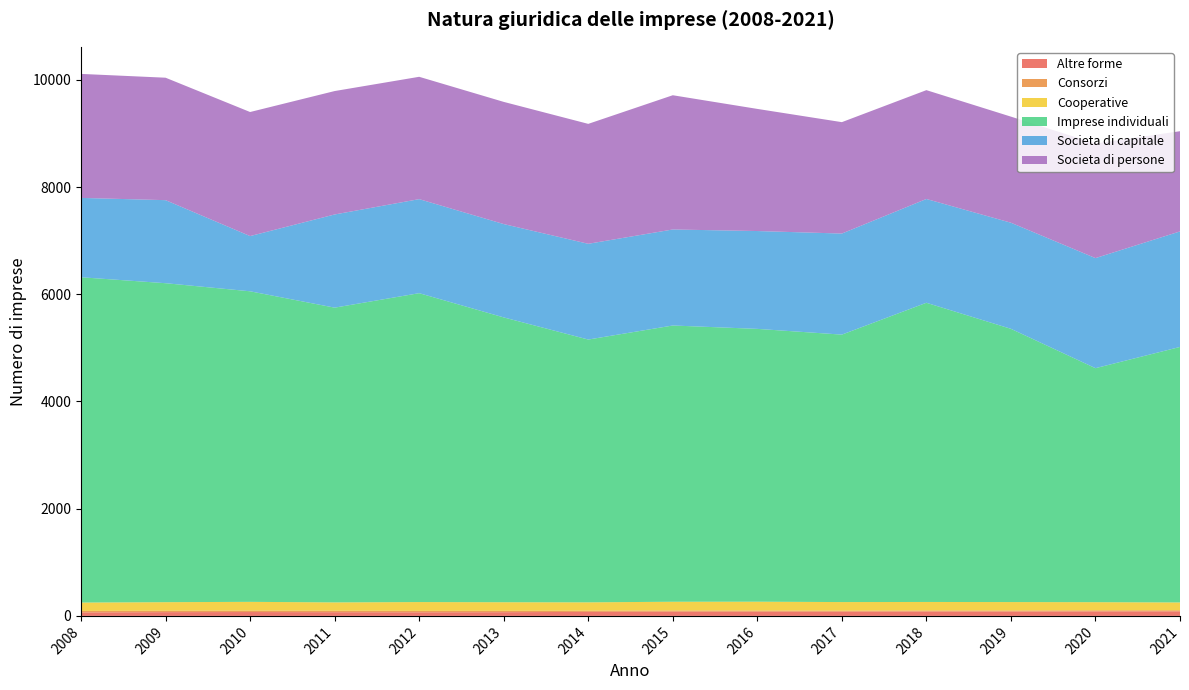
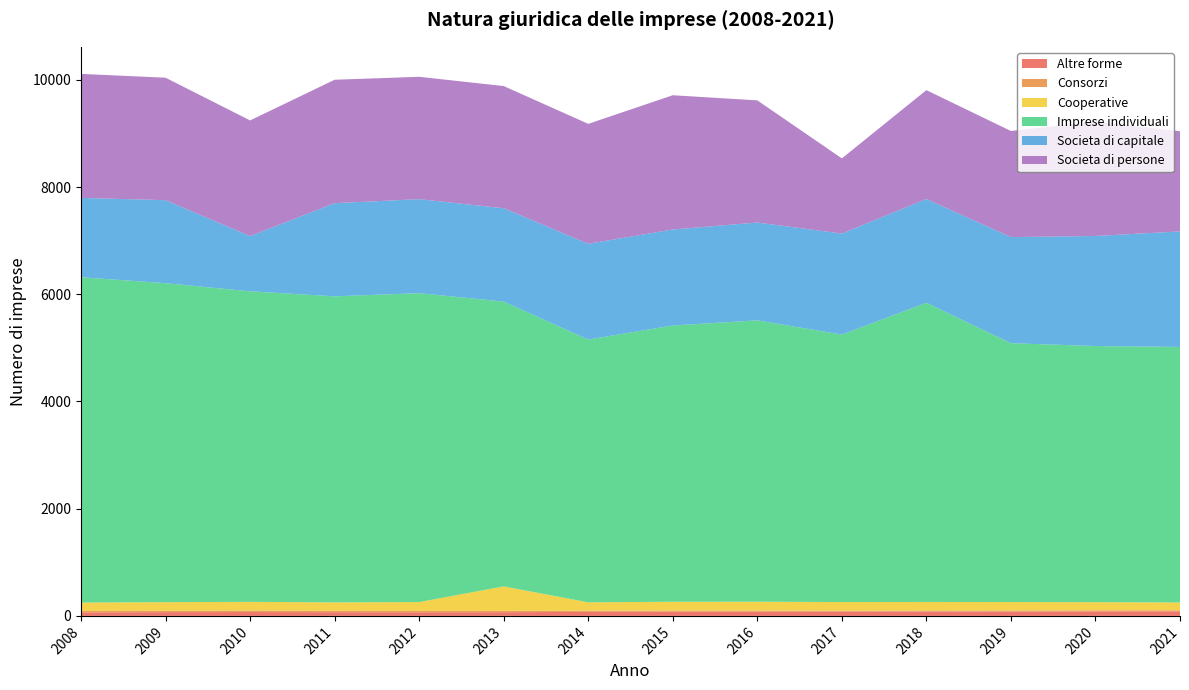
Societa di persone, 2010: 2300 -> 2200
Imprese individuali, 2011: 5500 -> 5700
Cooperative, 2013: 200 -> 500
Imprese individuali, 2016: 5100 -> 5200
Societa di persone, 2017: 2100 -> 1400
Imprese individuali, 2019: 5100 -> 4800
Imprese individuali, 2020: 4400 -> 4800
